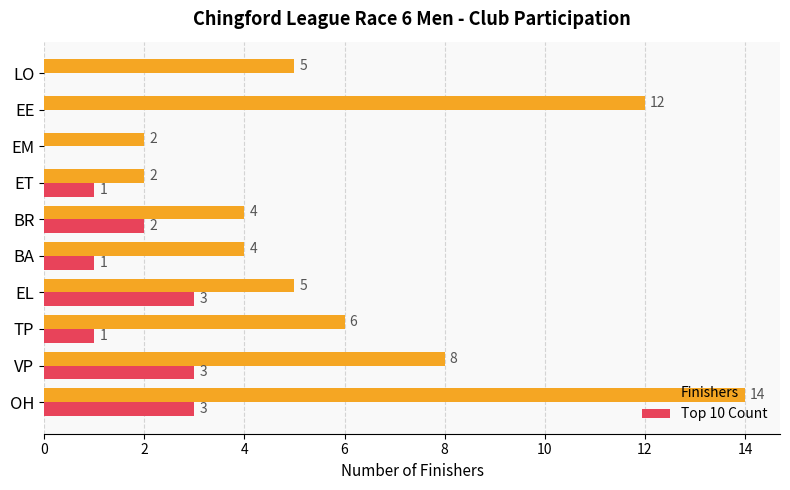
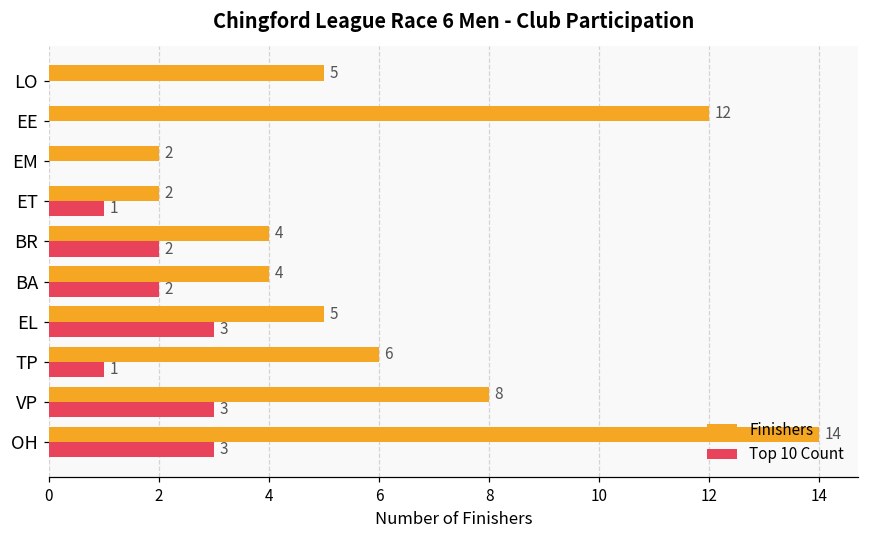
Top 10 Count, BA: 1 -> 2
